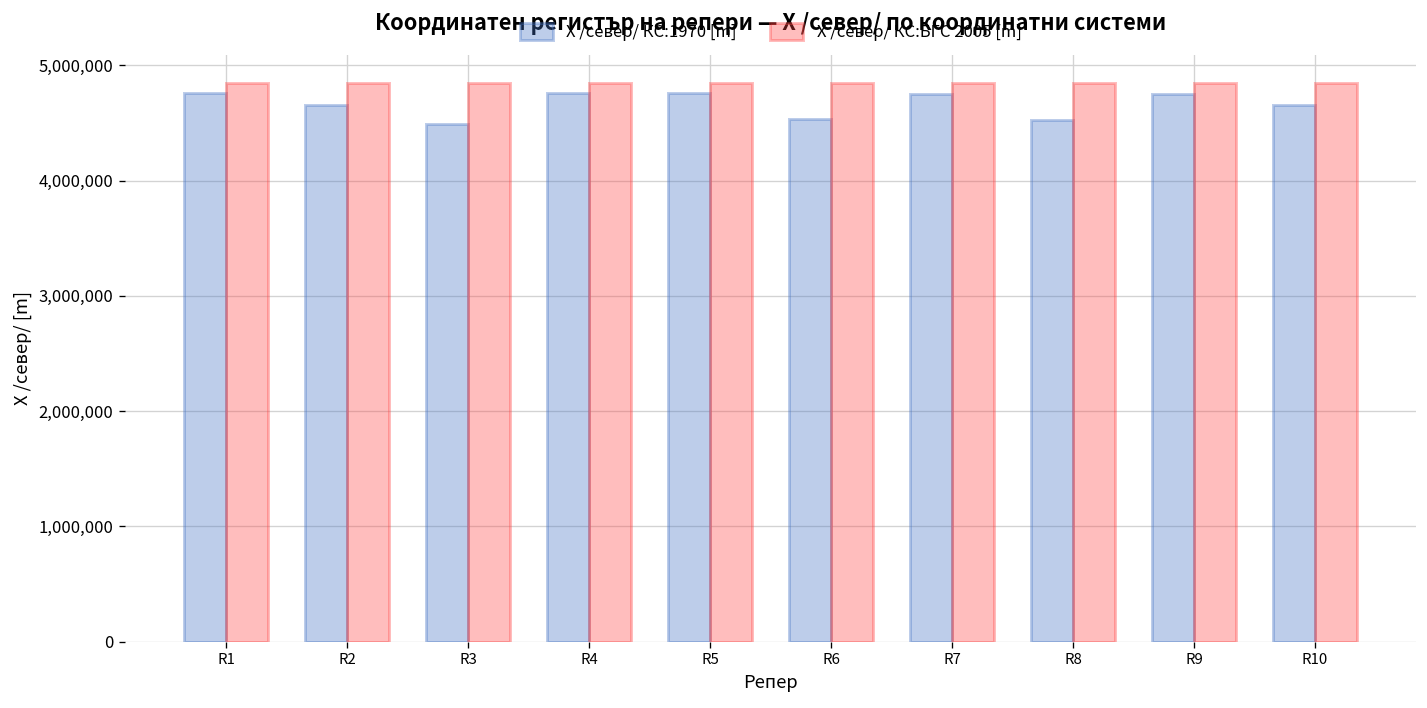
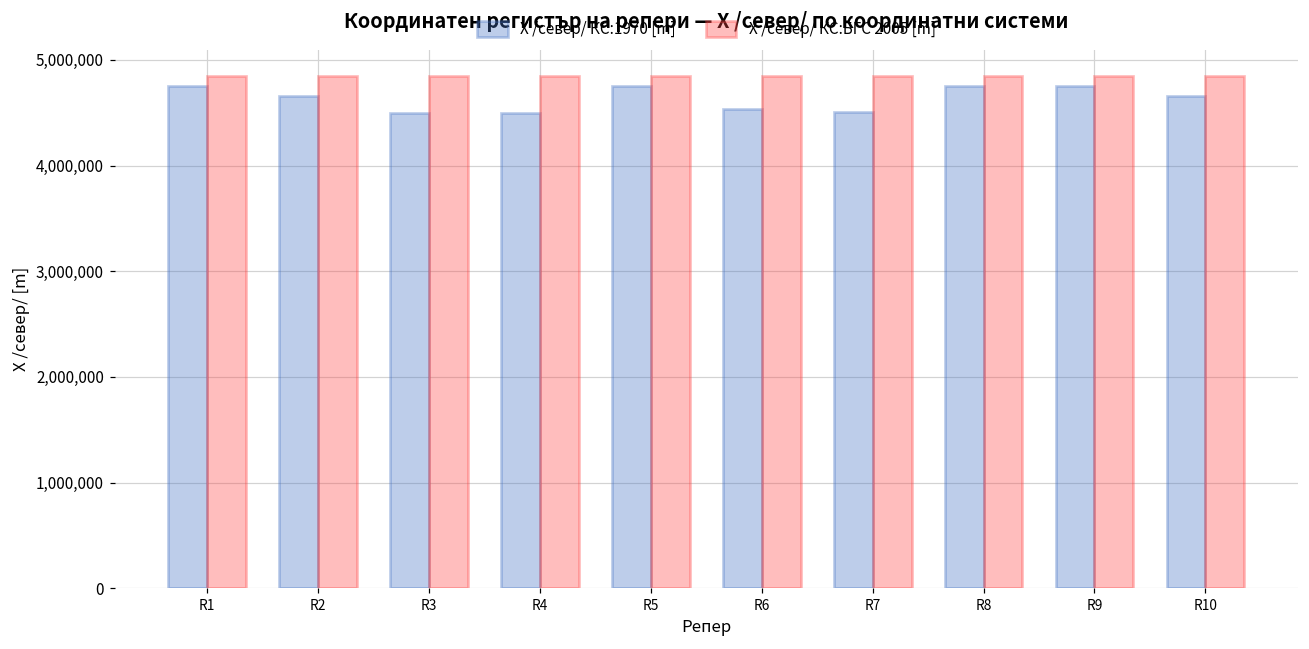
X /север/ КС:1970 [m], R4: 4,800,000 -> 4,500,000
X /север/ КС:1970 [m], R7: 4,800,000 -> 4,500,000
X /север/ КС:1970 [m], R8: 4,500,000 -> 4,800,000
